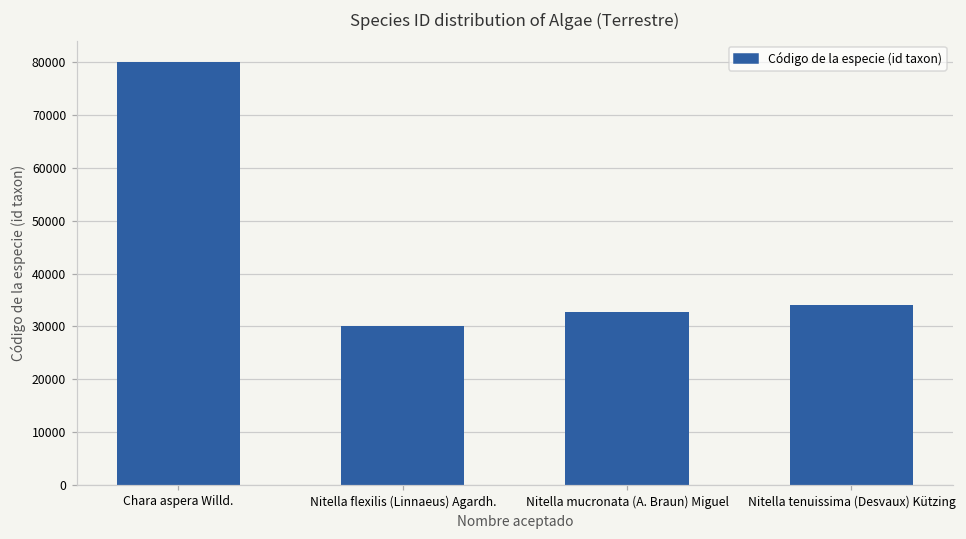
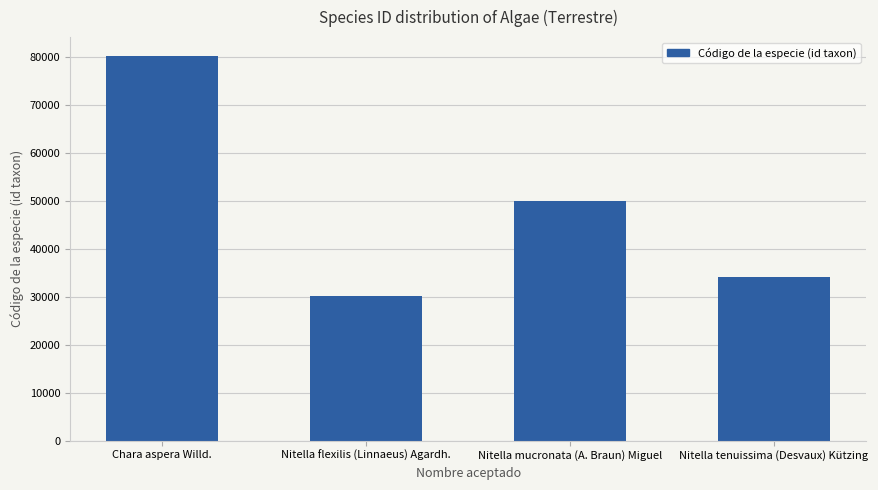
Nitella mucronata (A. Braun) Miguel: 33000 -> 50000
